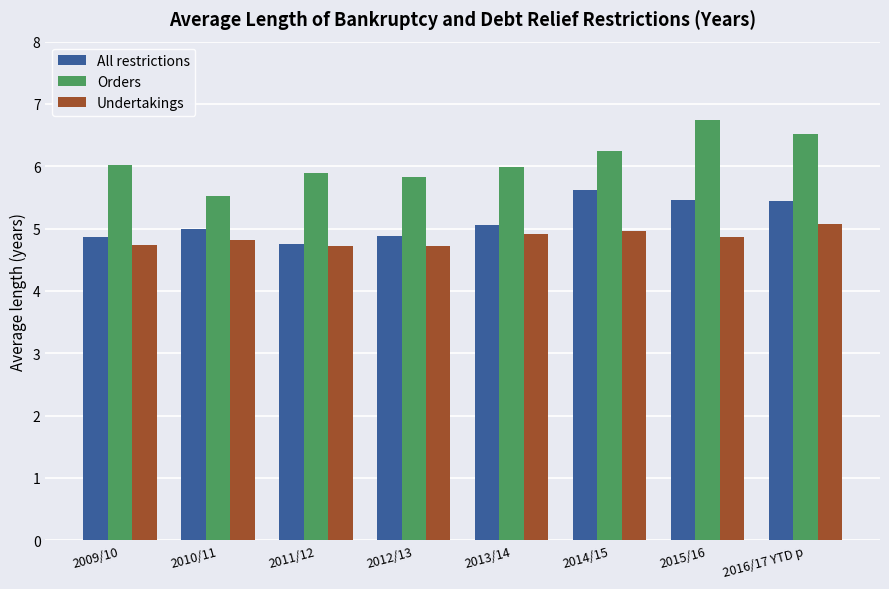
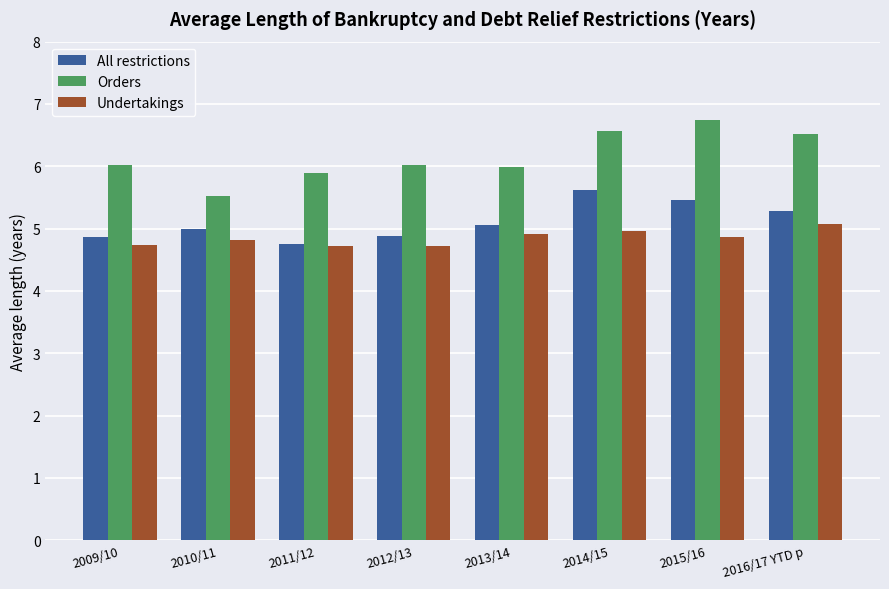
Orders, 2012/13: 5.8 -> 6.0
Orders, 2014/15: 6.2 -> 6.6
All restrictions, 2016/17 YTD p: 5.4 -> 5.3
